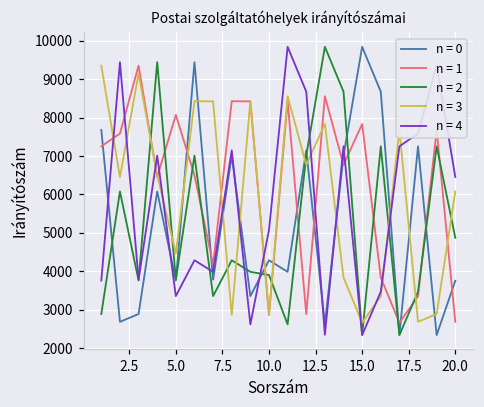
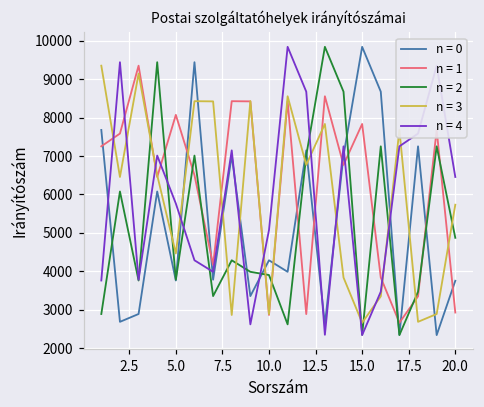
n = 4, 5.0: 3400 -> 5800
n = 1, 20.0: 2700 -> 2900
n = 3, 20.0: 6100 -> 5700
